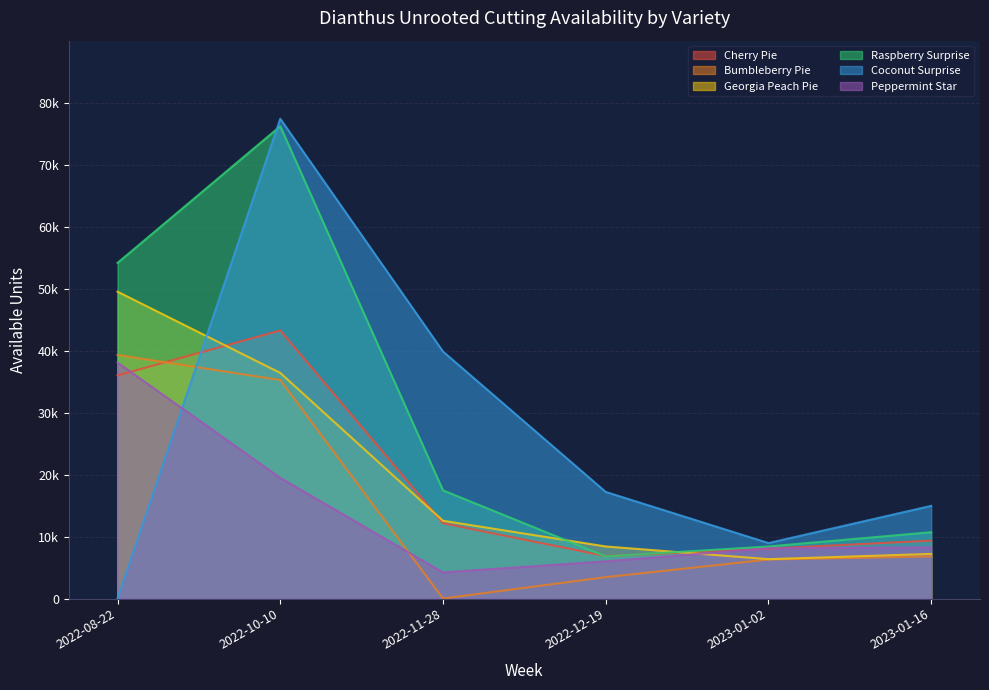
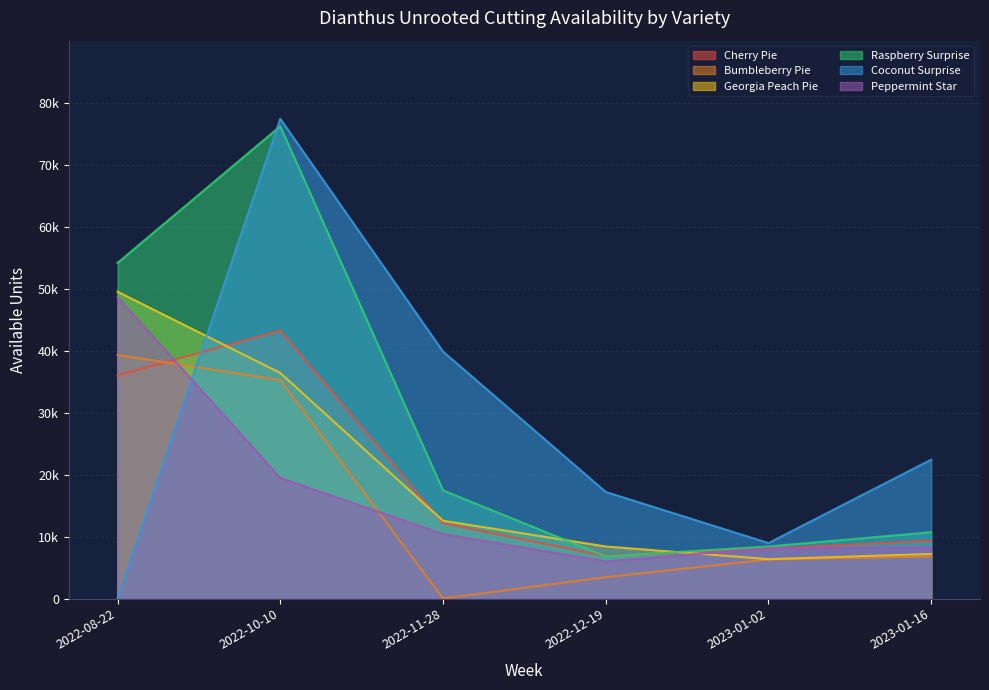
Peppermint Star, 2022-08-22: 38000 -> 49000
Peppermint Star, 2022-11-28: 4000 -> 10000
Coconut Surprise, 2023-01-16: 15000 -> 22000
